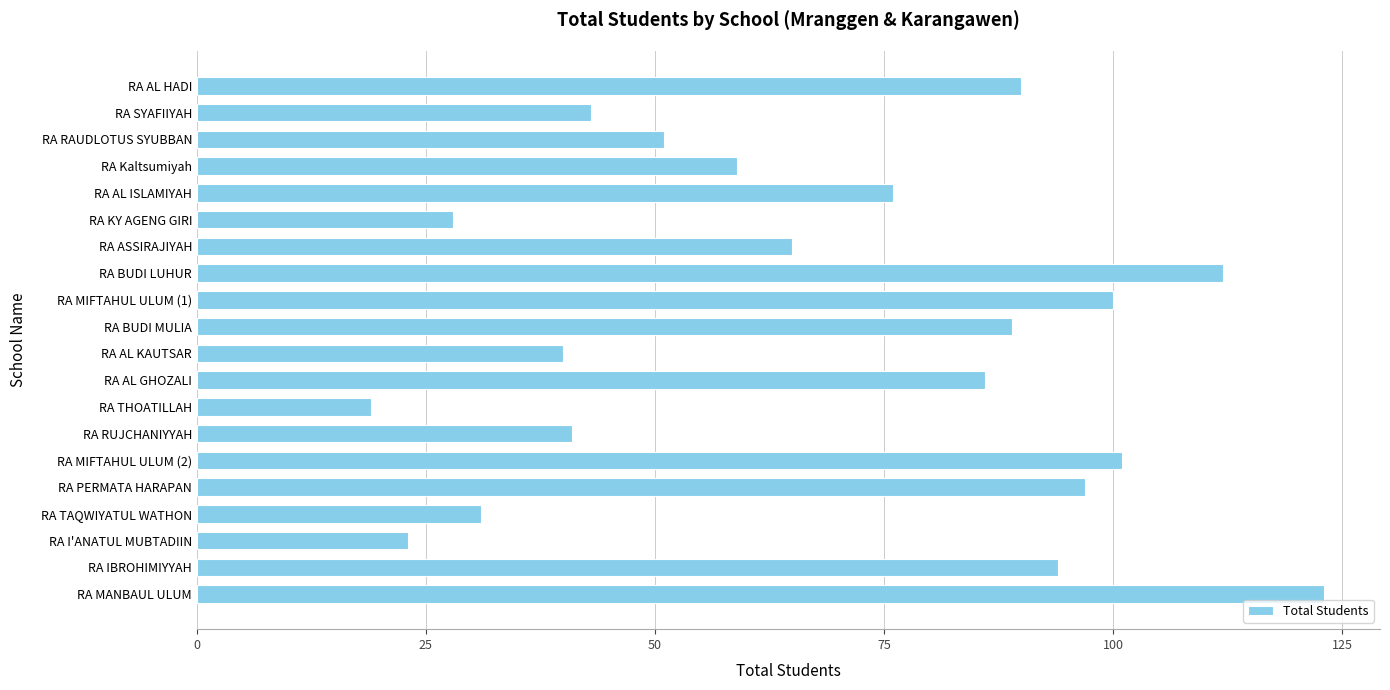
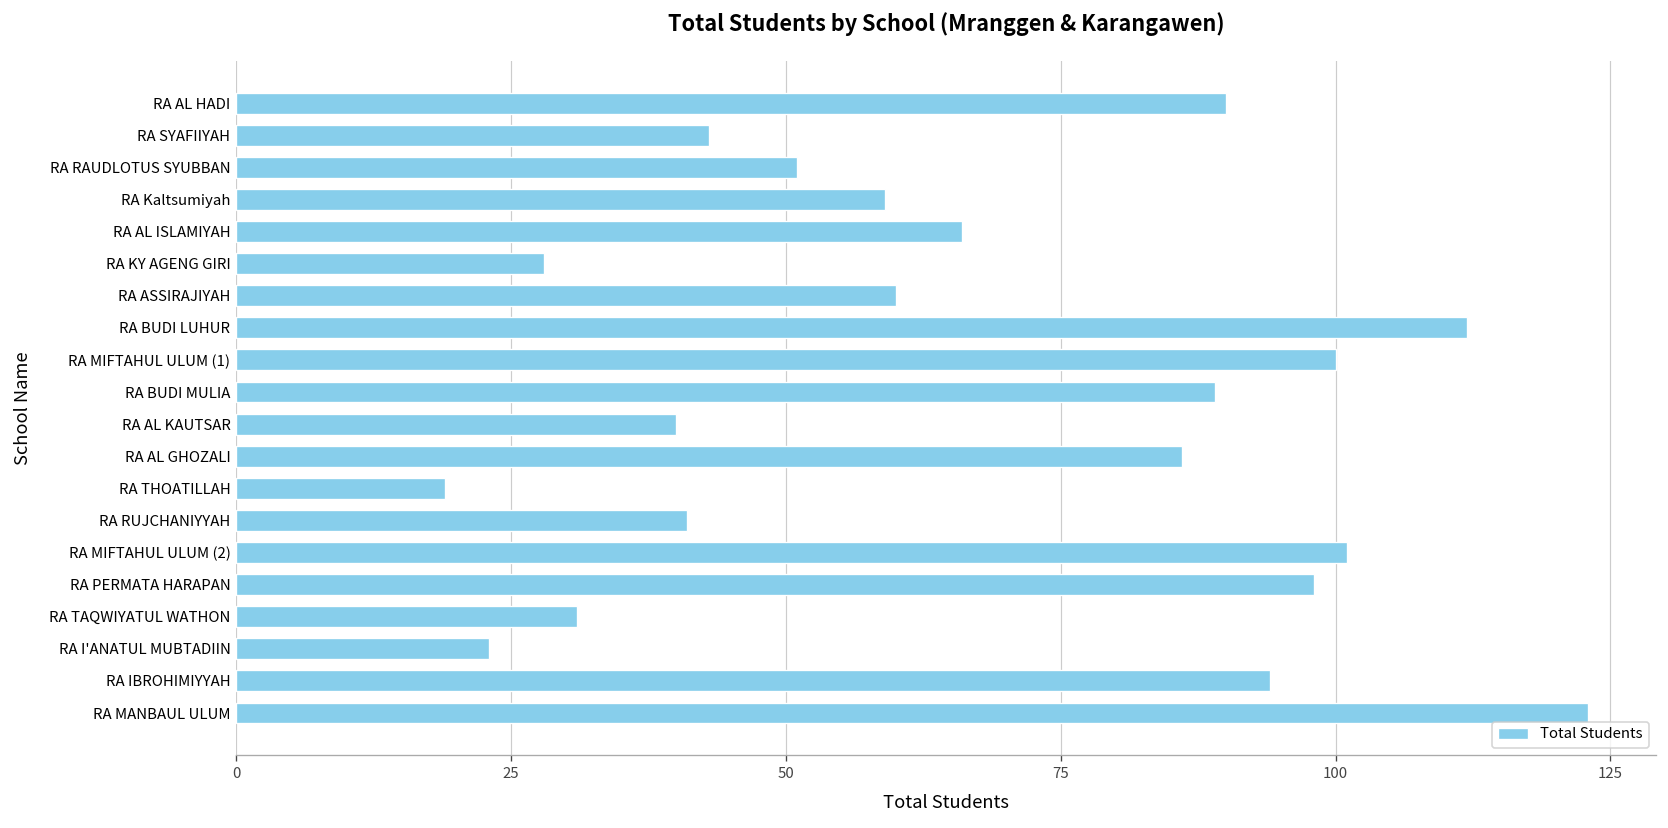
RA AL ISLAMIYAH: 76 -> 66
RA ASSIRAJIYAH: 65 -> 60
RA PERMATA HARAPAN: 97 -> 98
